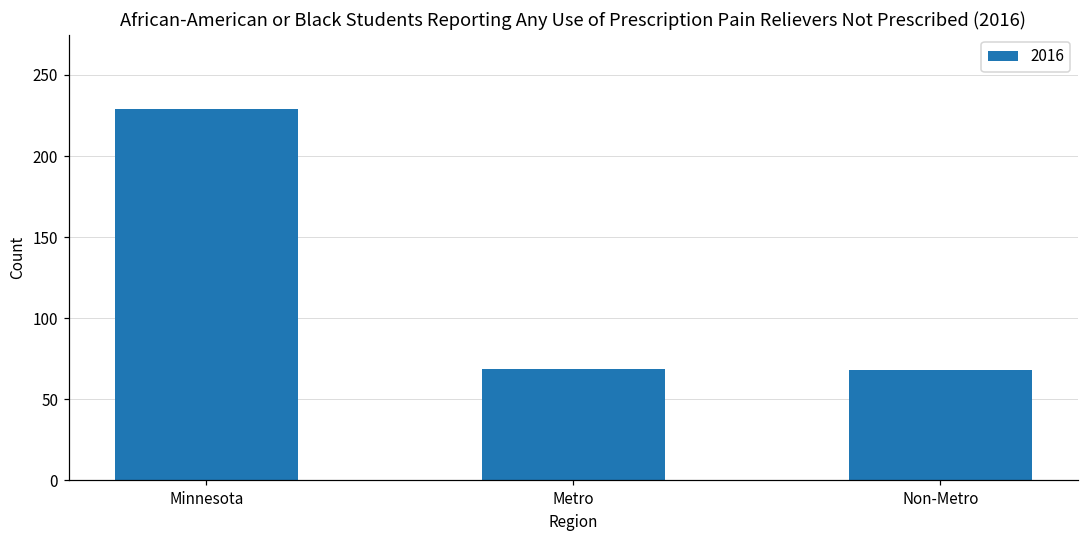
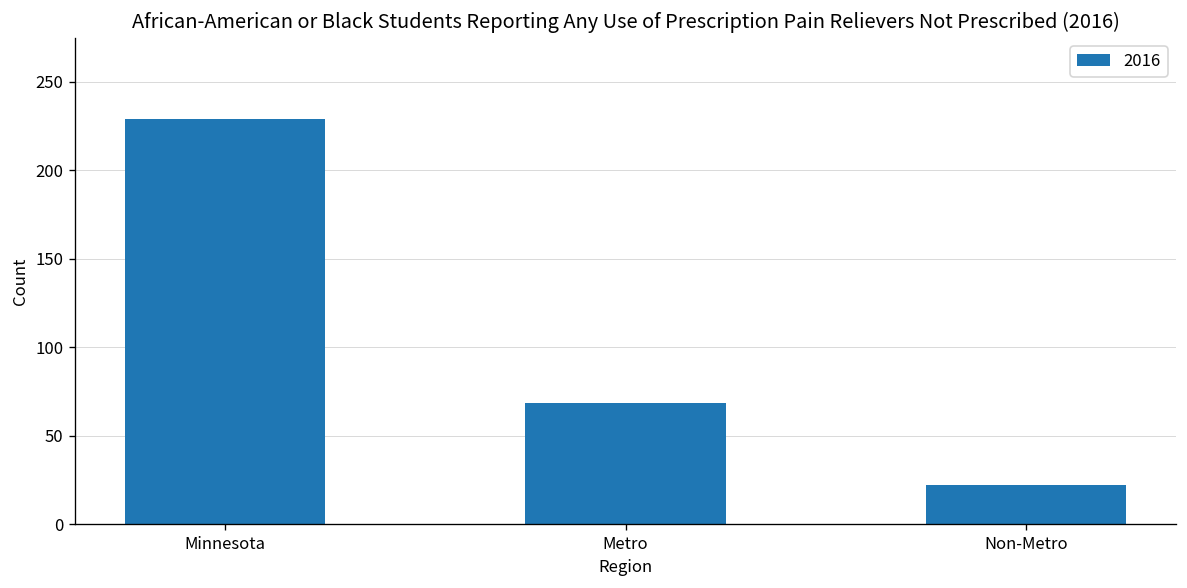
Non-Metro: 68 -> 22
